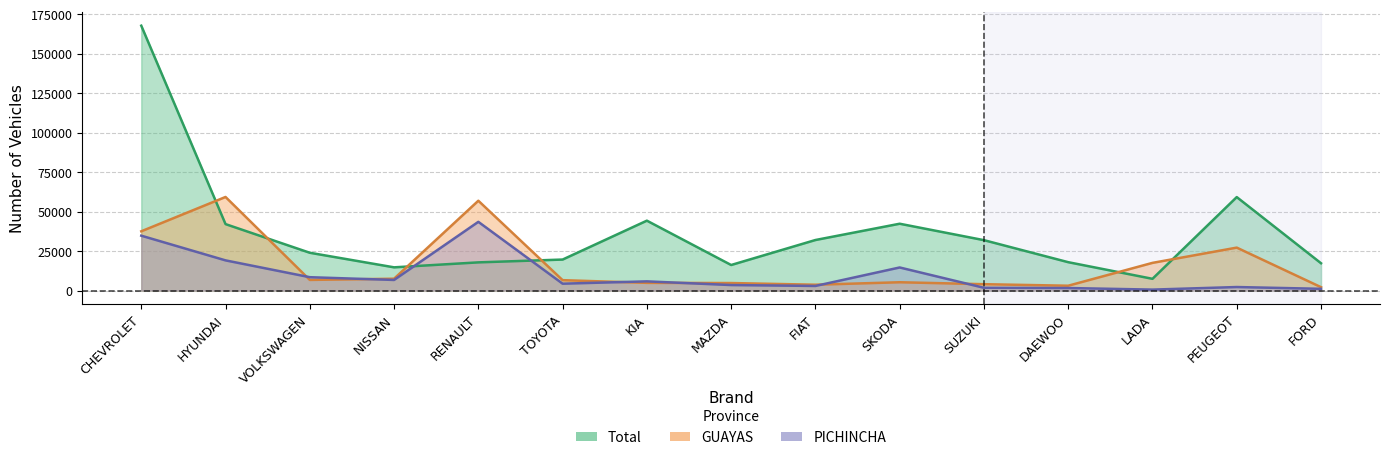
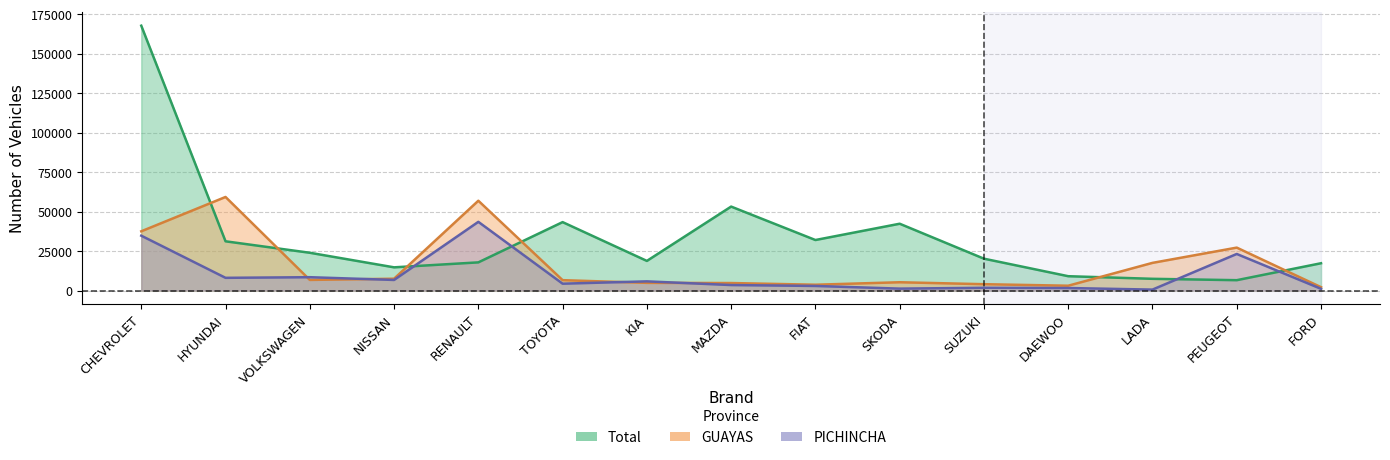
Total, HYUNDAI: 42000 -> 31000
PICHINCHA, HYUNDAI: 19000 -> 8000
Total, TOYOTA: 20000 -> 43000
Total, KIA: 44000 -> 19000
Total, MAZDA: 16000 -> 53000
PICHINCHA, SKODA: 15000 -> 1000
Total, SUZUKI: 32000 -> 20000
Total, DAEWOO: 18000 -> 9000
Total, PEUGEOT: 59000 -> 7000
PICHINCHA, PEUGEOT: 2000 -> 23000
